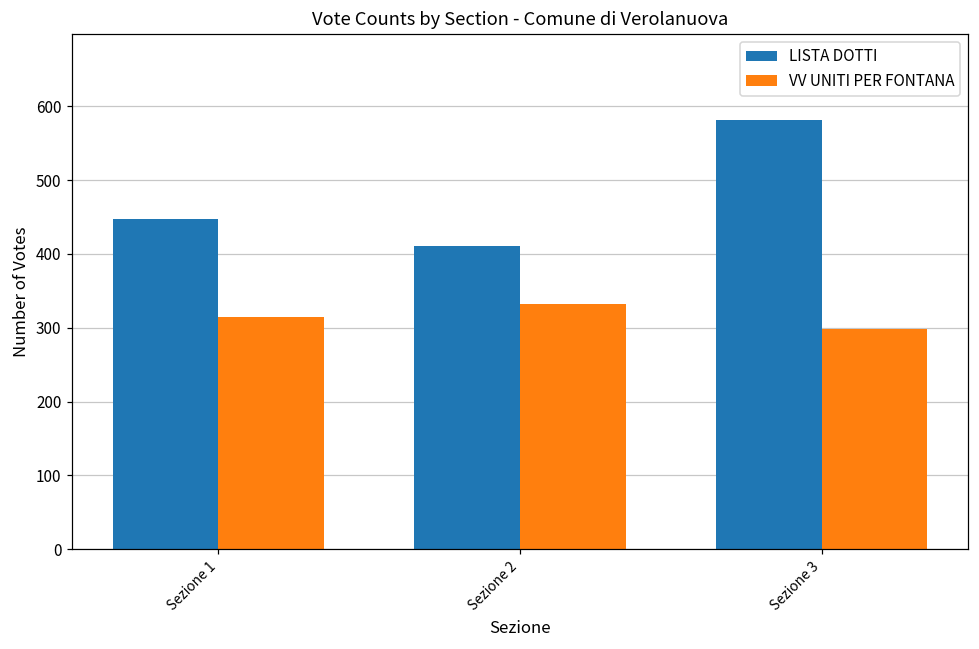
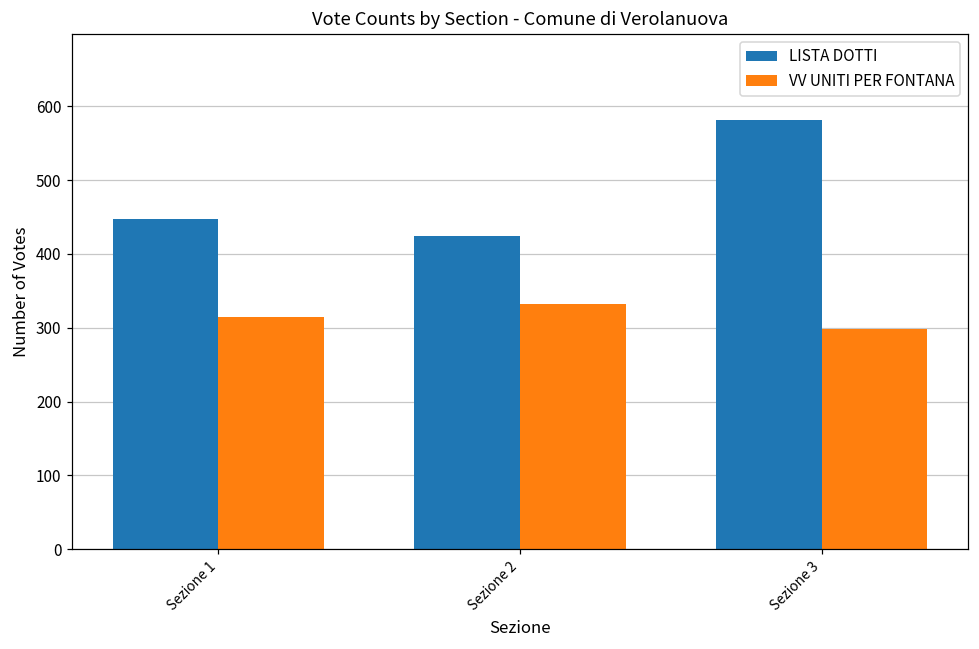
LISTA DOTTI, Sezione 2: 410 -> 420
